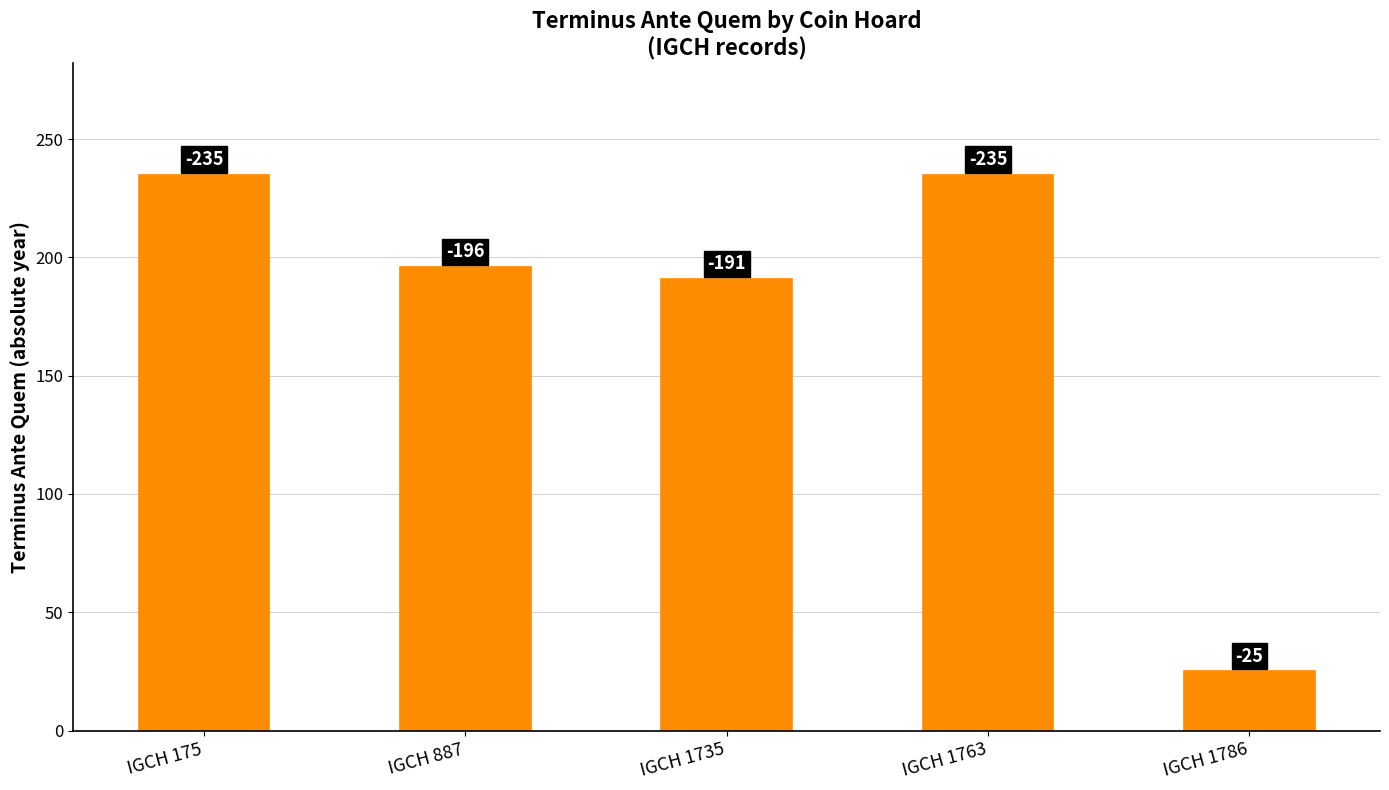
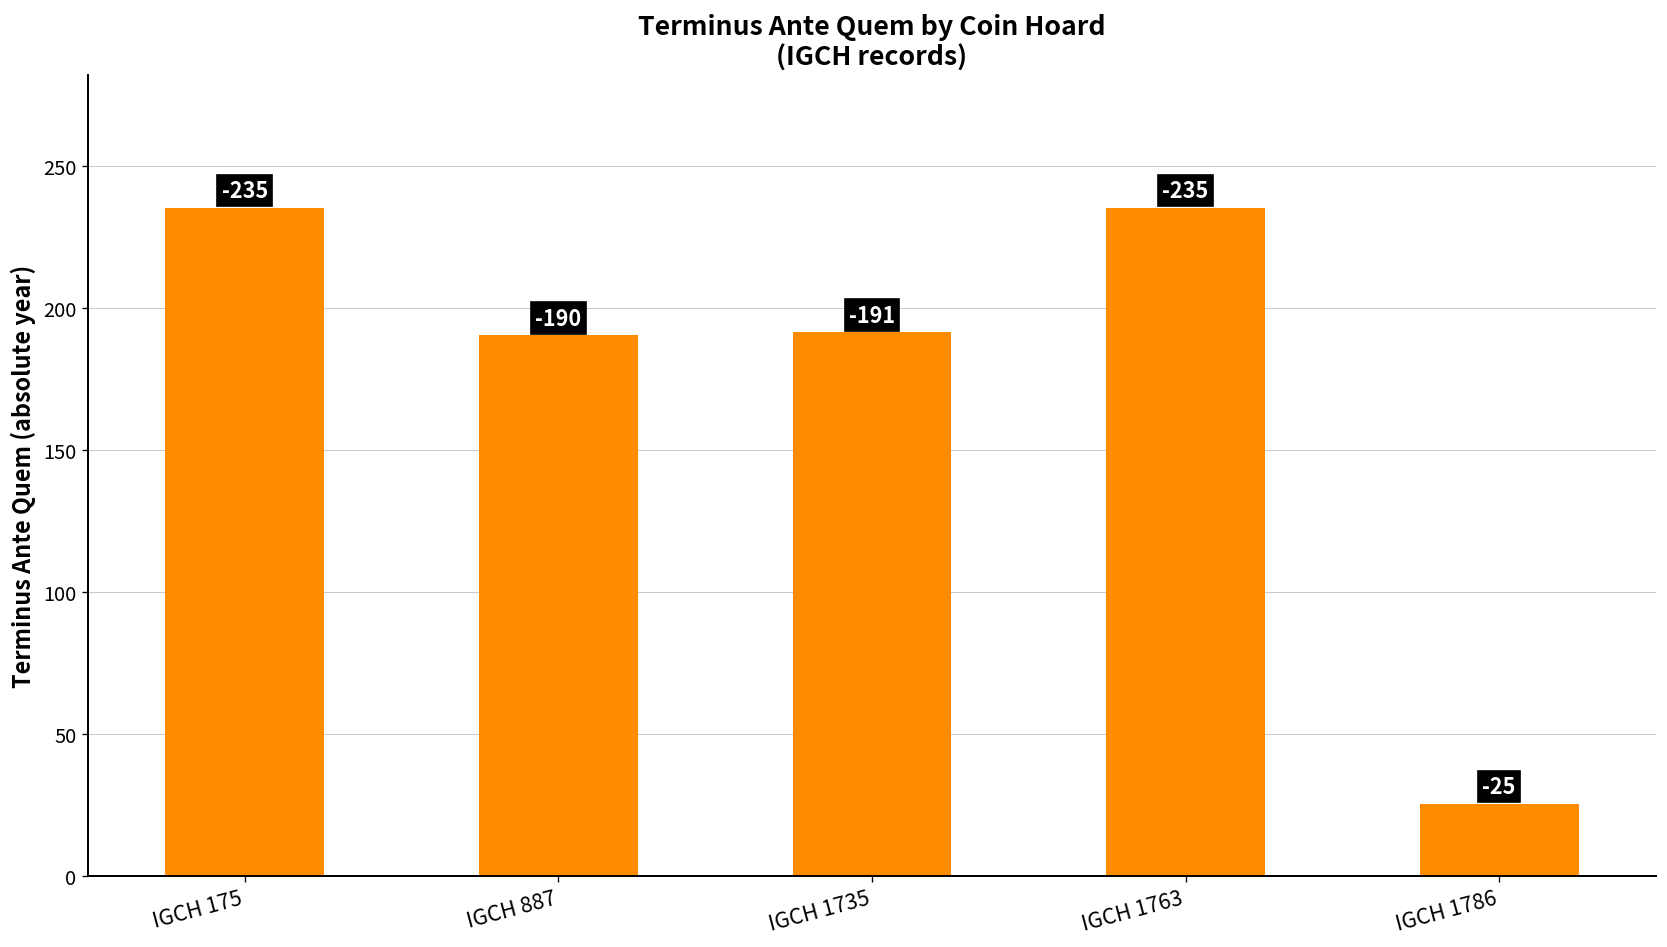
IGCH 887: -196 -> -190
